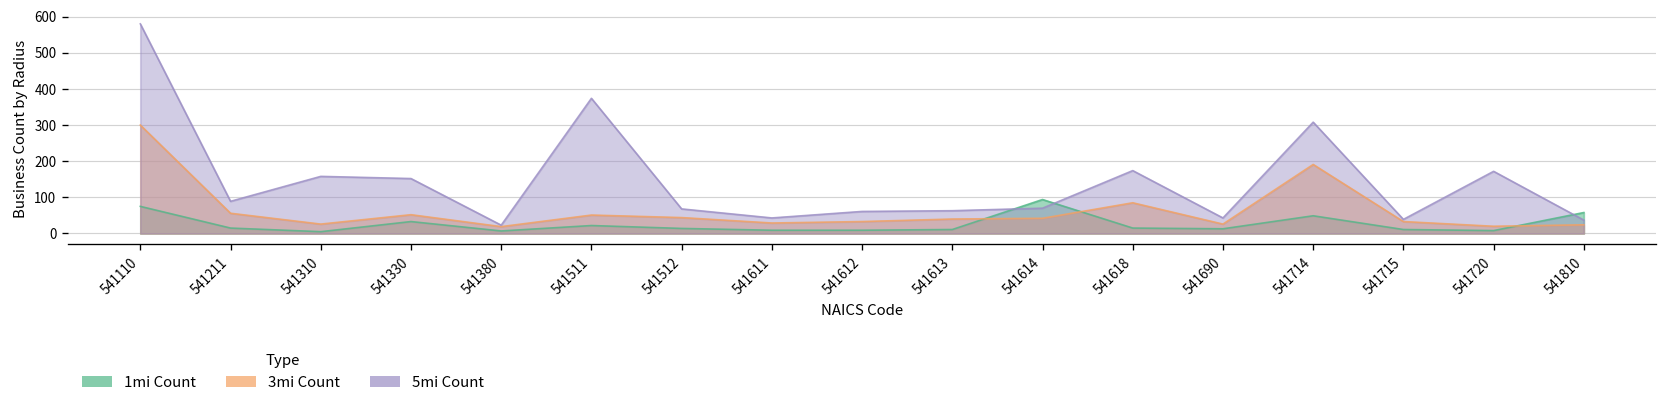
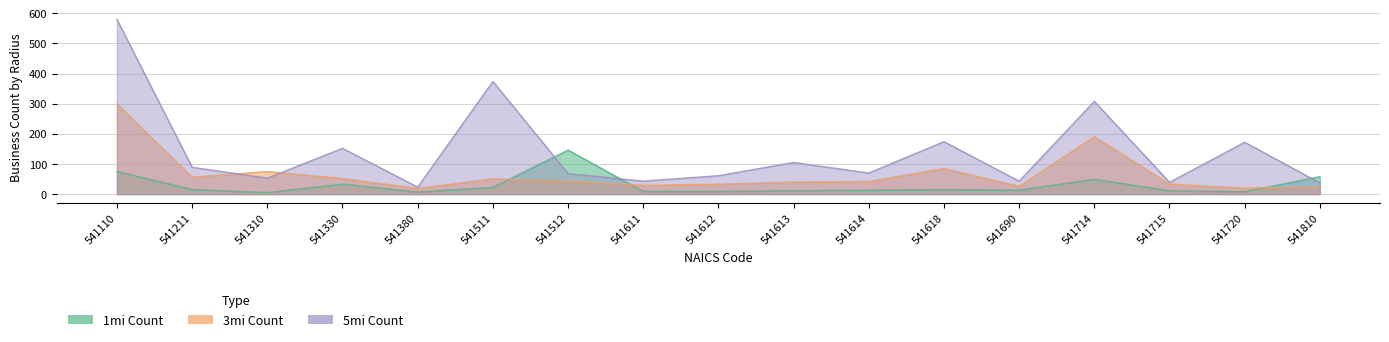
3mi Count, 541310: 30 -> 80
5mi Count, 541310: 160 -> 50
1mi Count, 541512: 10 -> 150
5mi Count, 541613: 60 -> 110
1mi Count, 541614: 90 -> 10
